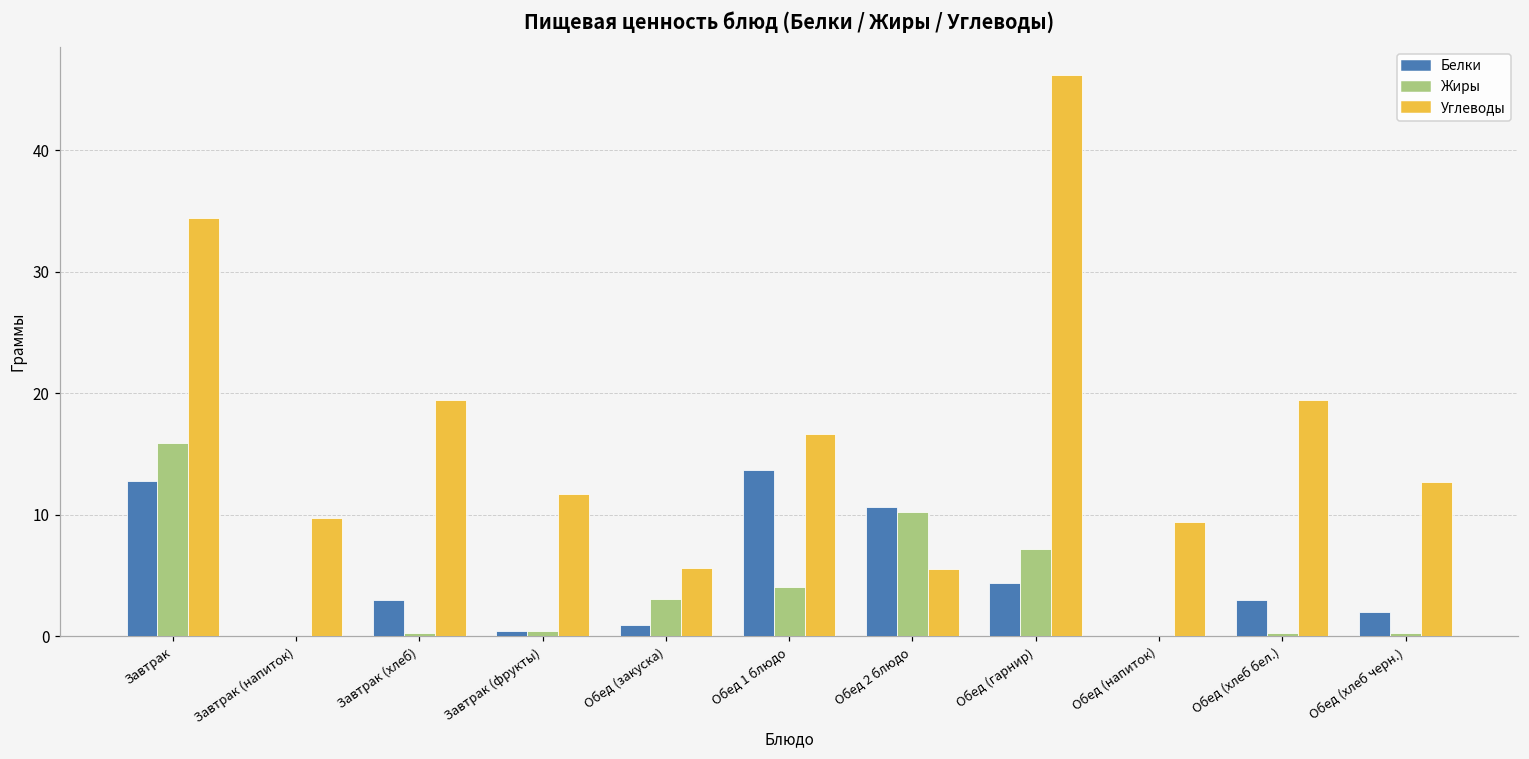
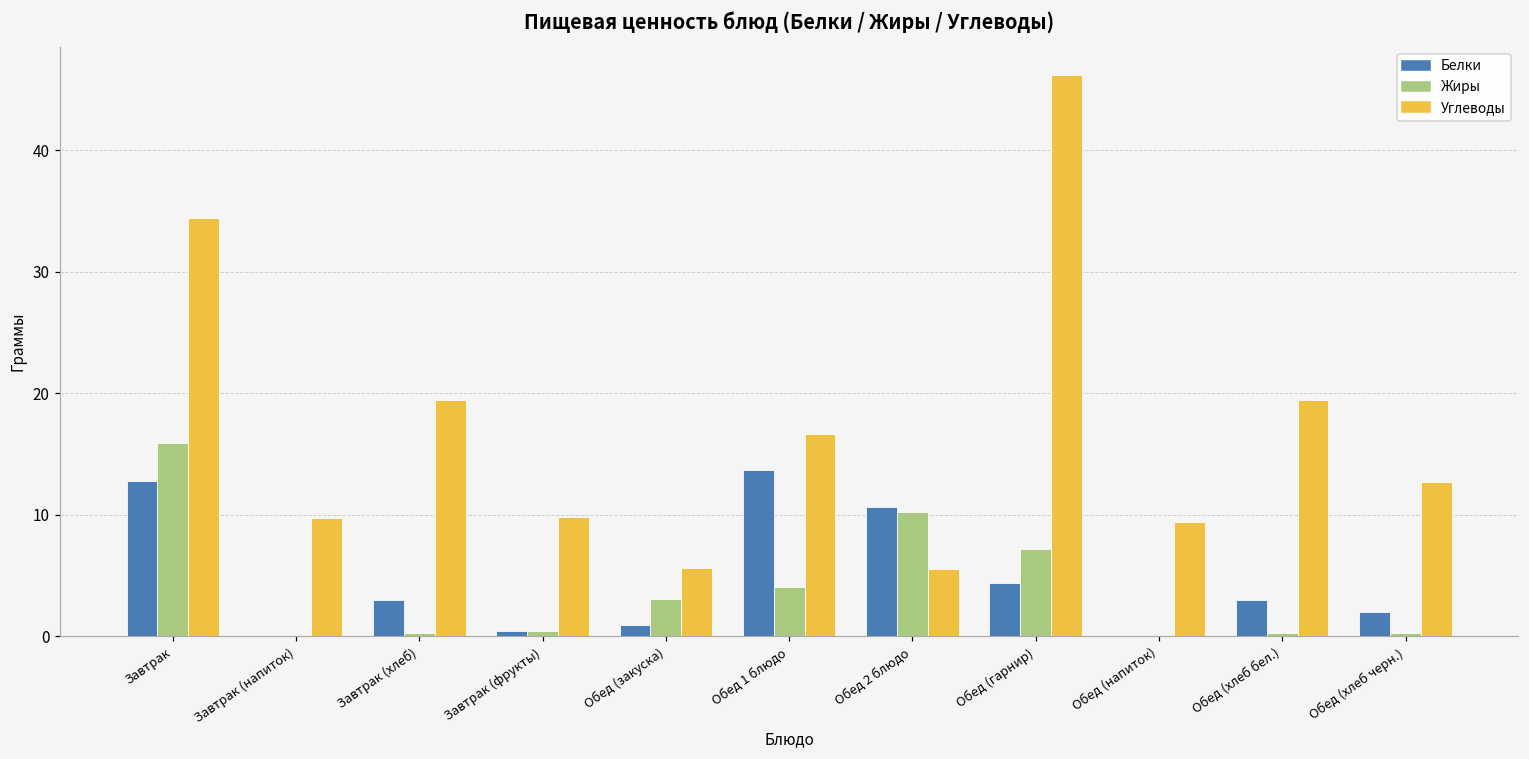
Углеводы, Завтрак (фрукты): 11.7 -> 9.8
